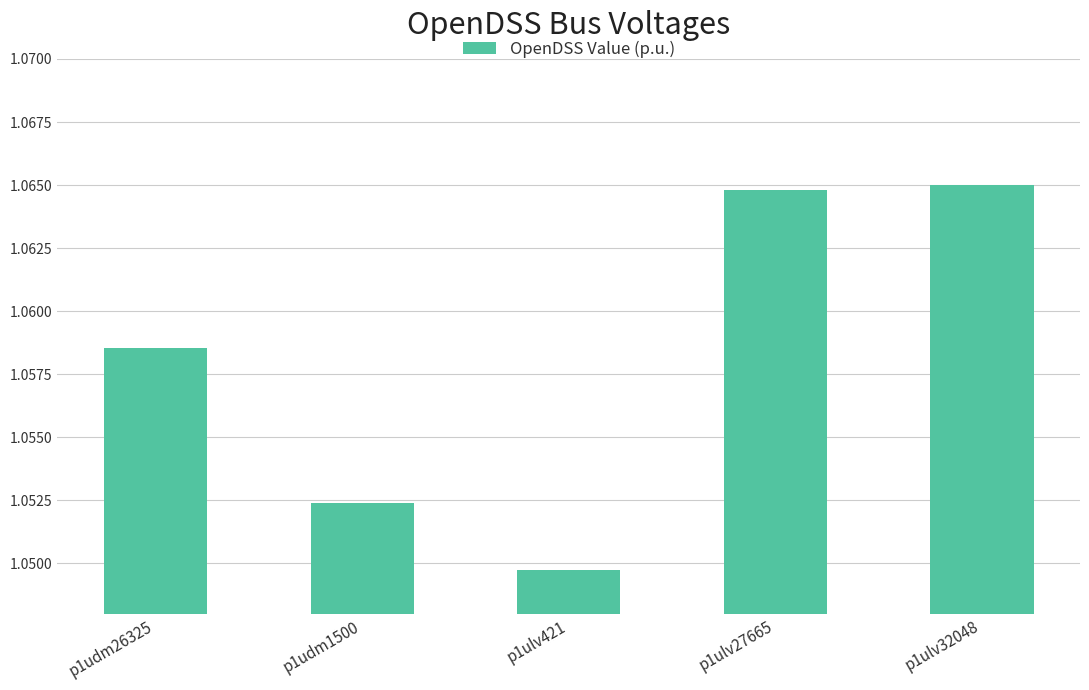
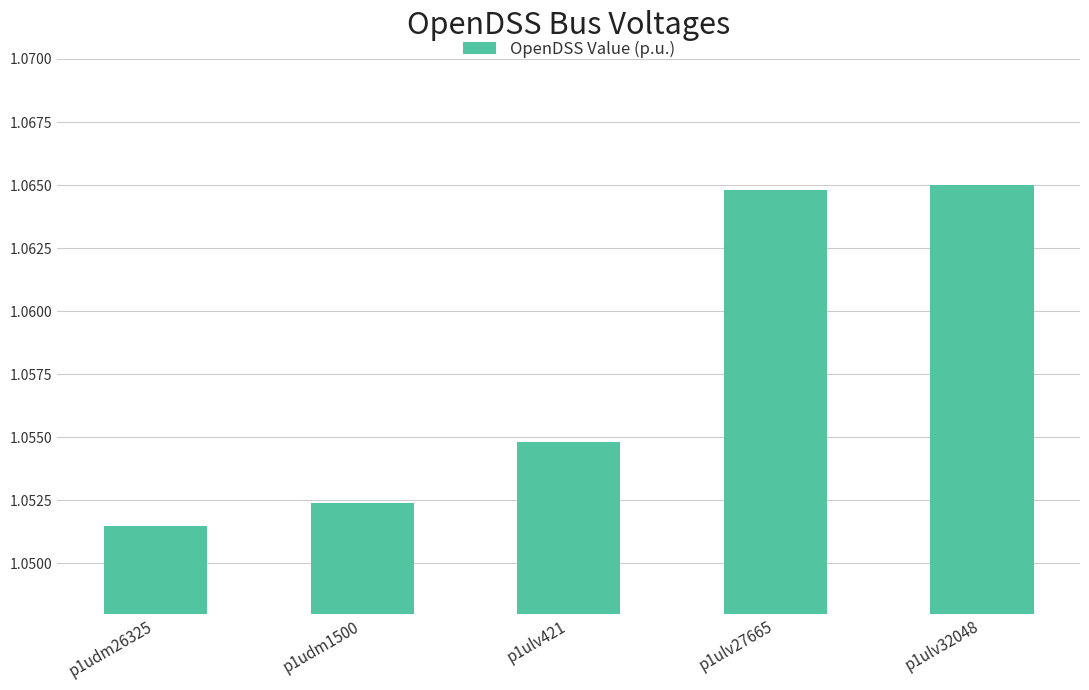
p1udm26325: 1.0585 -> 1.0515
p1ulv421: 1.0498 -> 1.0548
